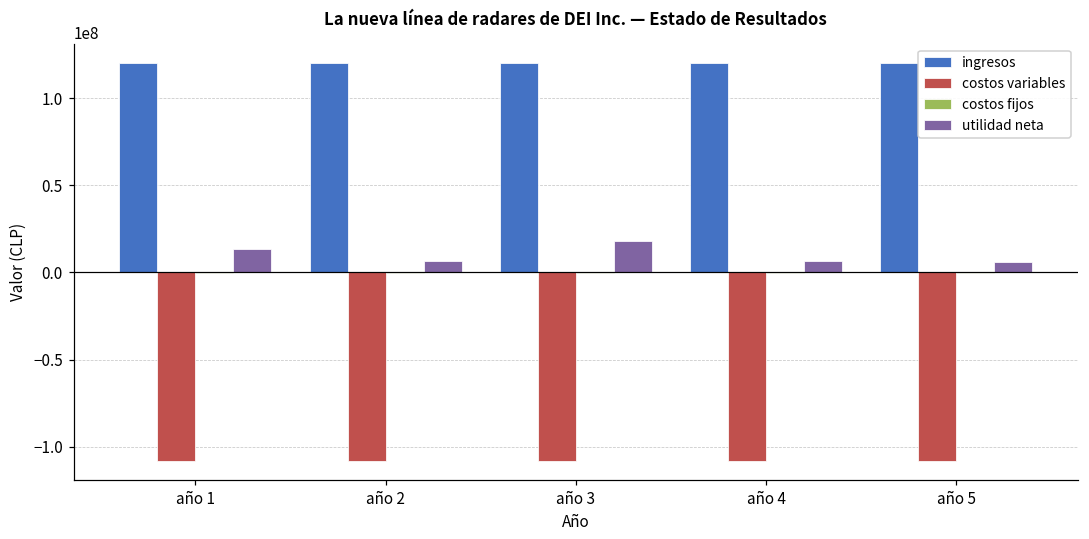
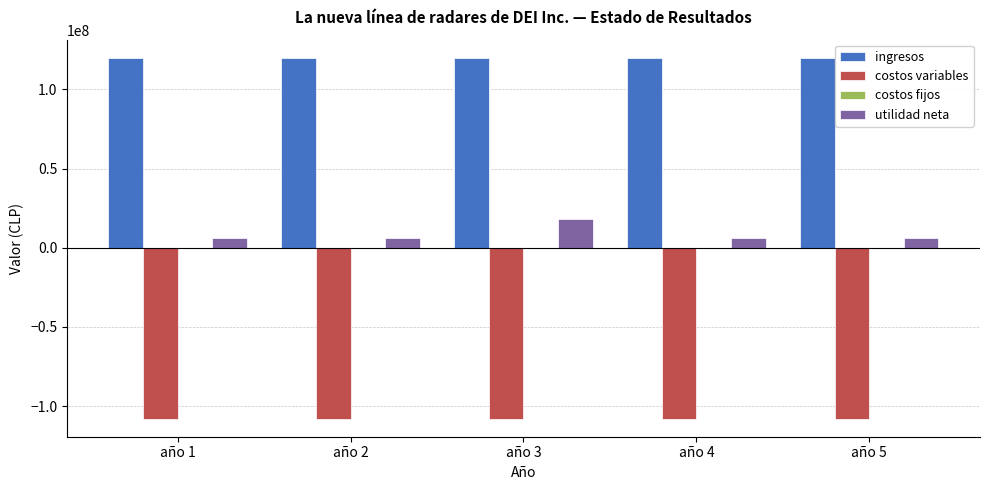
utilidad neta, año 1: 14000000 -> 6000000
